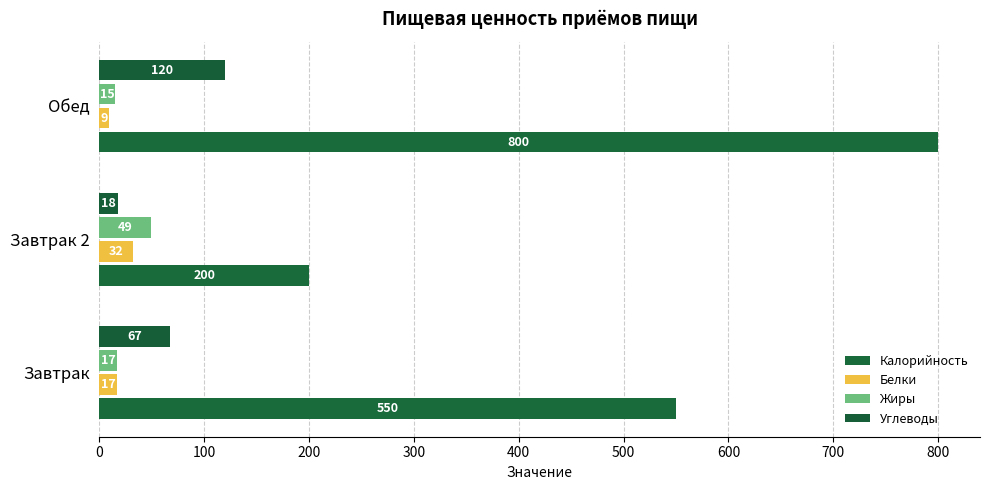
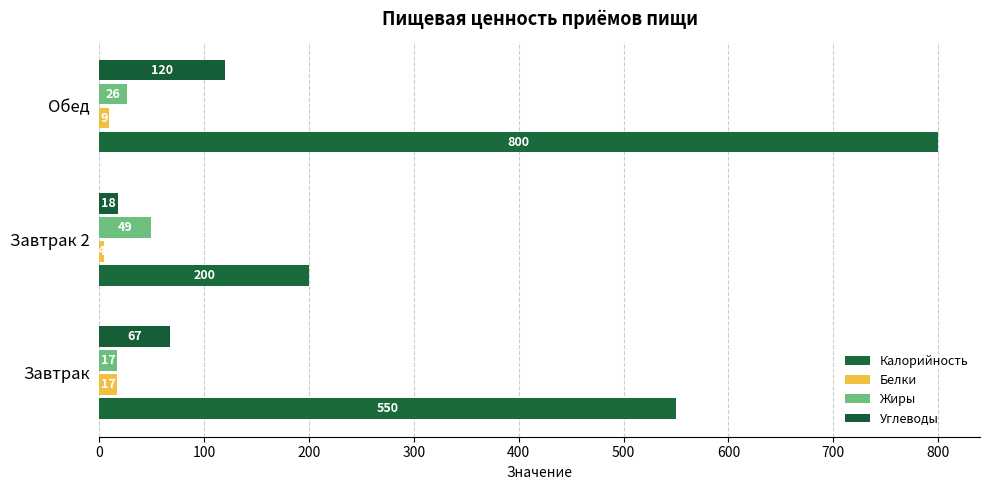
Жиры, Обед: 15 -> 26
Белки, Завтрак 2: 32 -> 4
